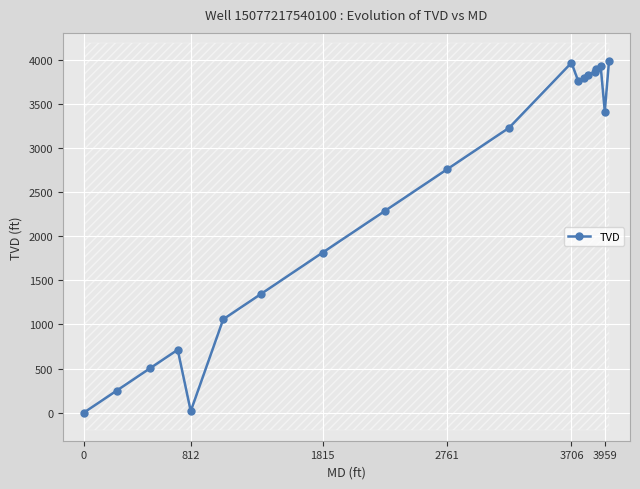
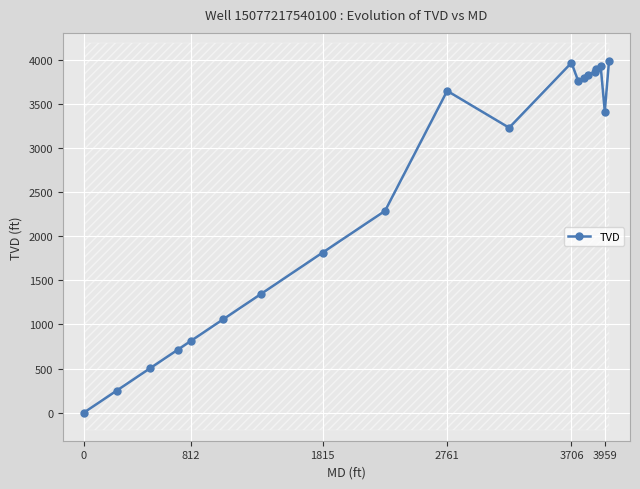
TVD, 812: 0 -> 800
TVD, 2761: 2800 -> 3700
